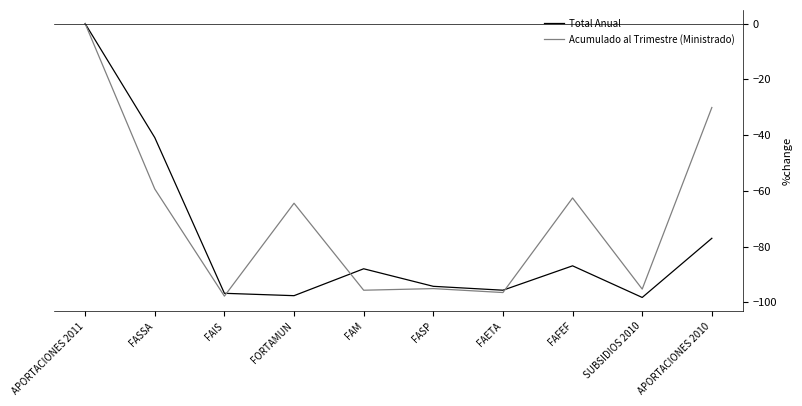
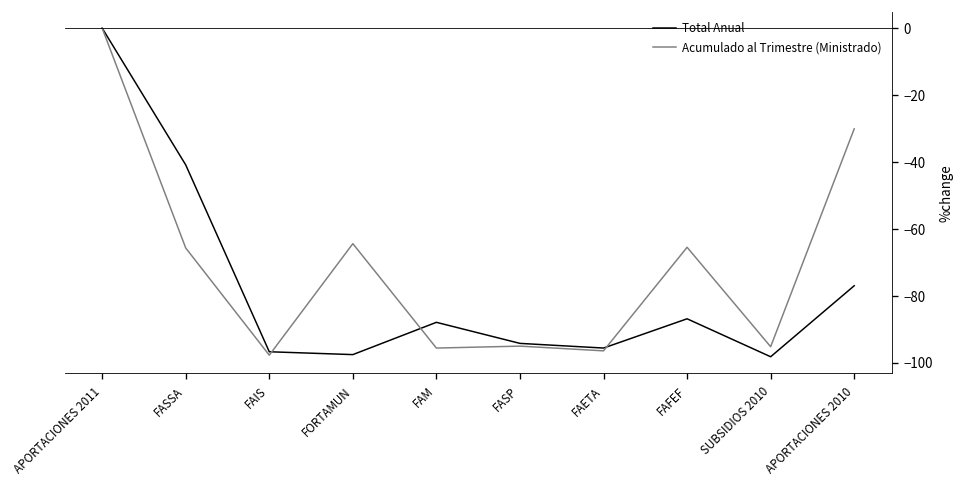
Acumulado al Trimestre (Ministrado), FASSA: -59 -> -66
Acumulado al Trimestre (Ministrado), FAFEF: -63 -> -66
